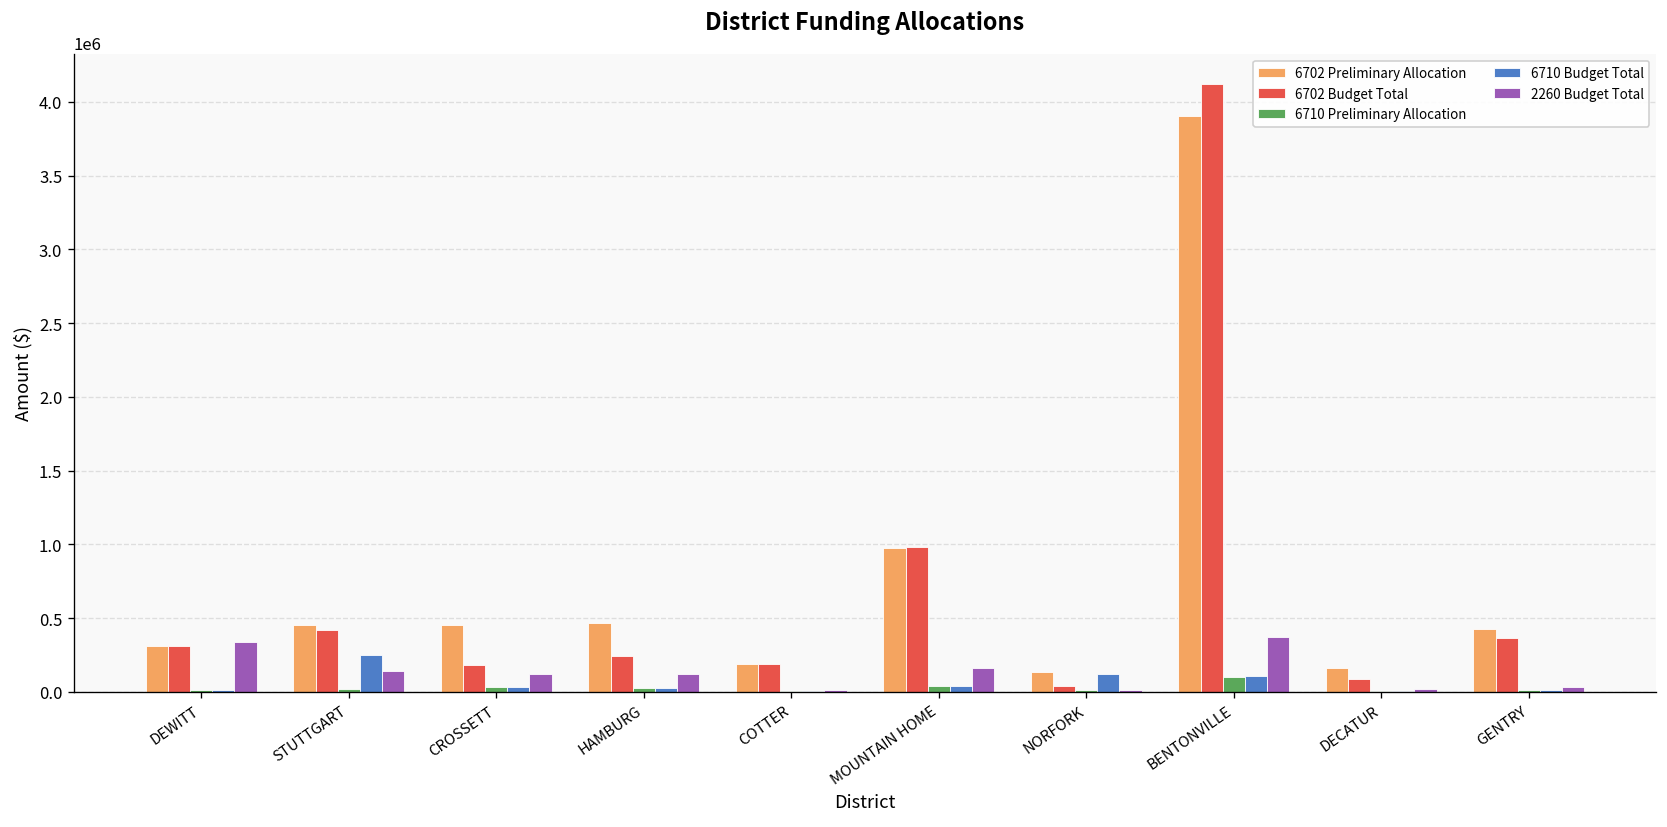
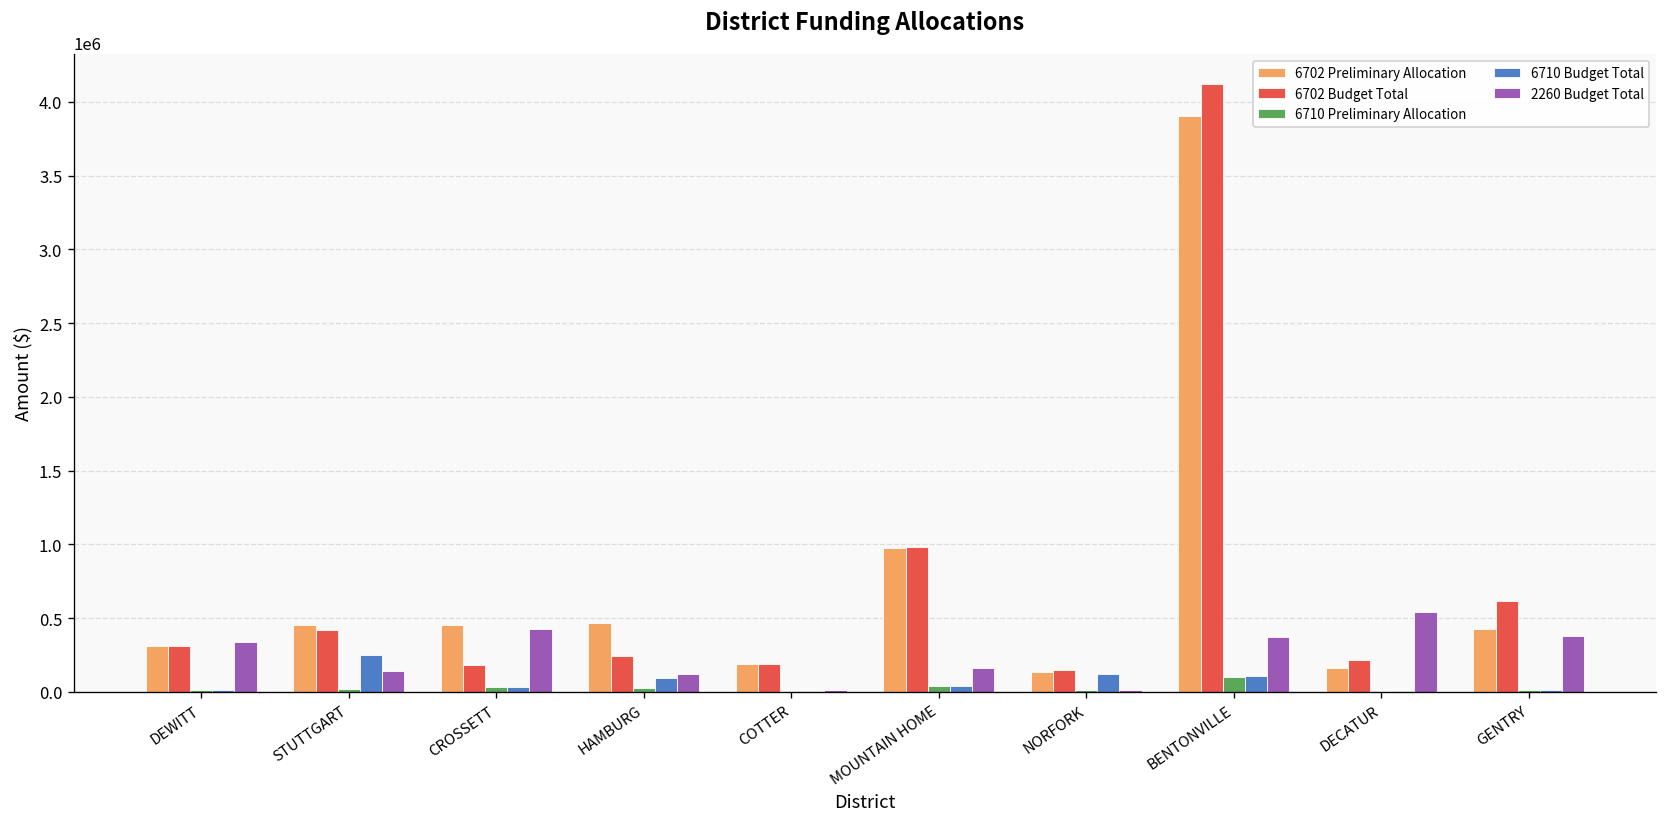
2260 Budget Total, CROSSETT: 120000 -> 430000
6710 Budget Total, HAMBURG: 30000 -> 100000
6702 Budget Total, NORFORK: 40000 -> 150000
6702 Budget Total, DECATUR: 90000 -> 220000
2260 Budget Total, DECATUR: 20000 -> 540000
6702 Budget Total, GENTRY: 360000 -> 620000
2260 Budget Total, GENTRY: 30000 -> 380000
